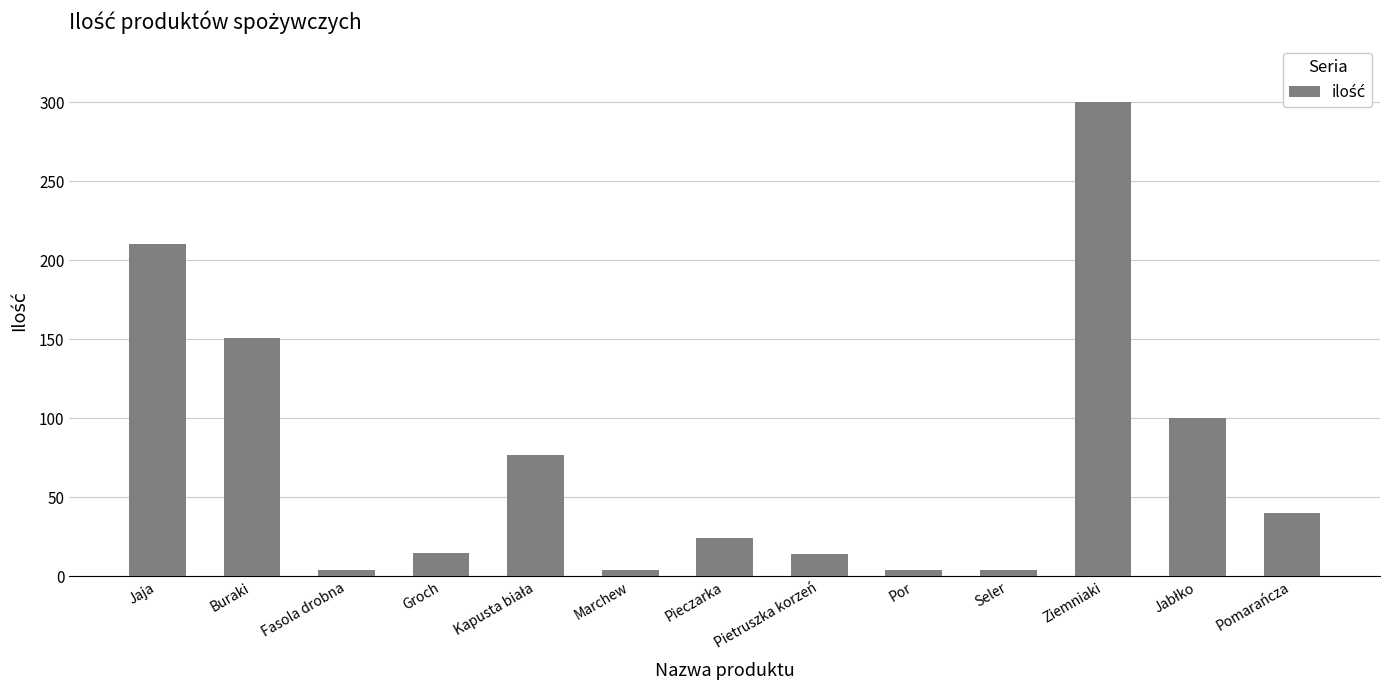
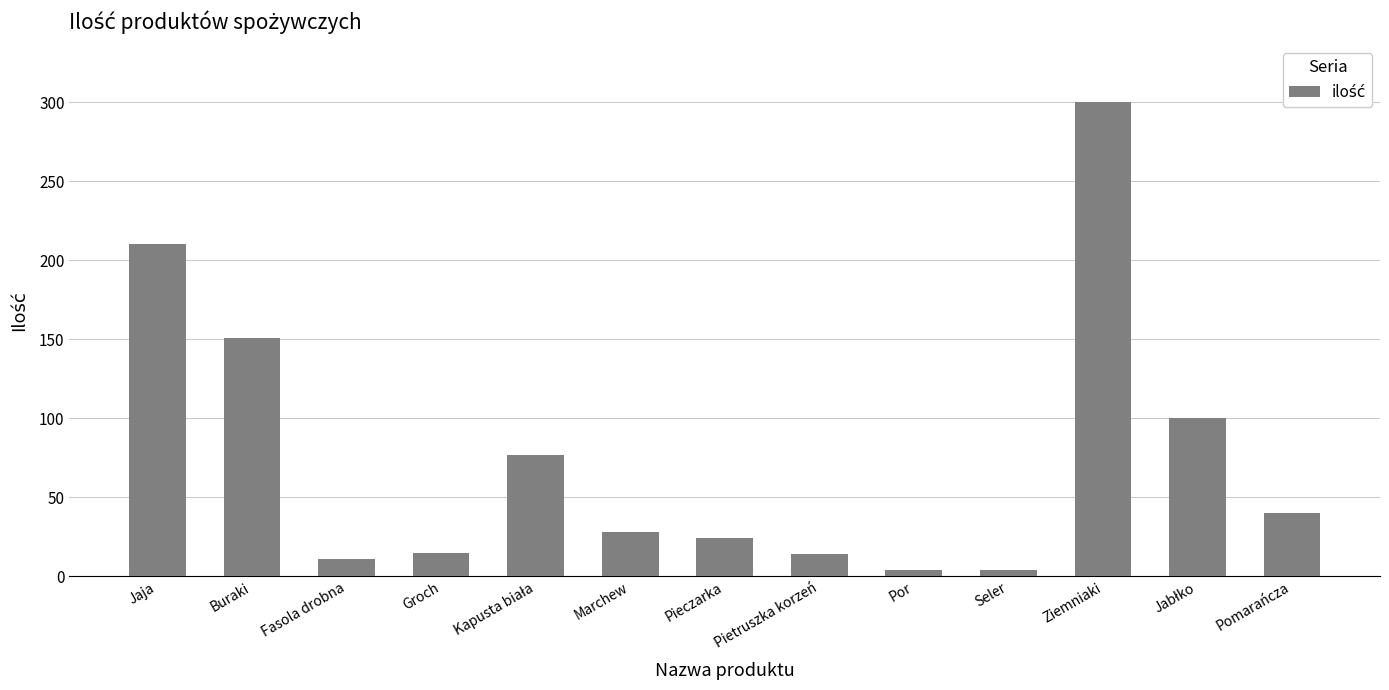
Fasola drobna: 4 -> 11
Marchew: 4 -> 28
